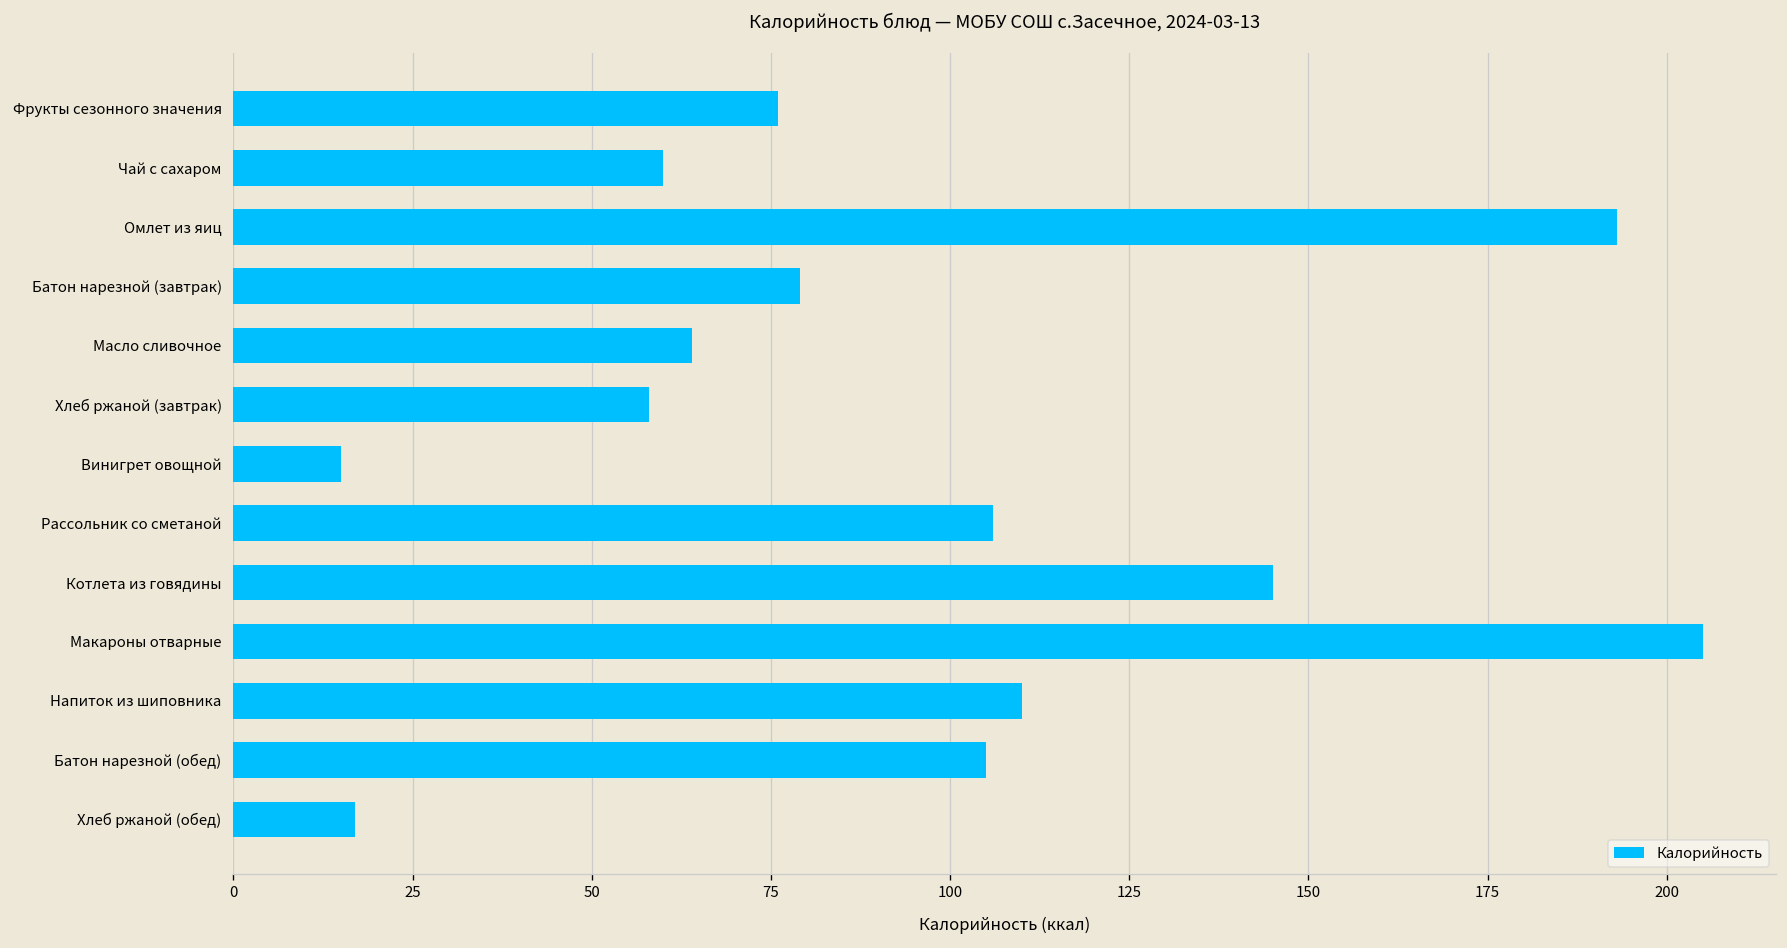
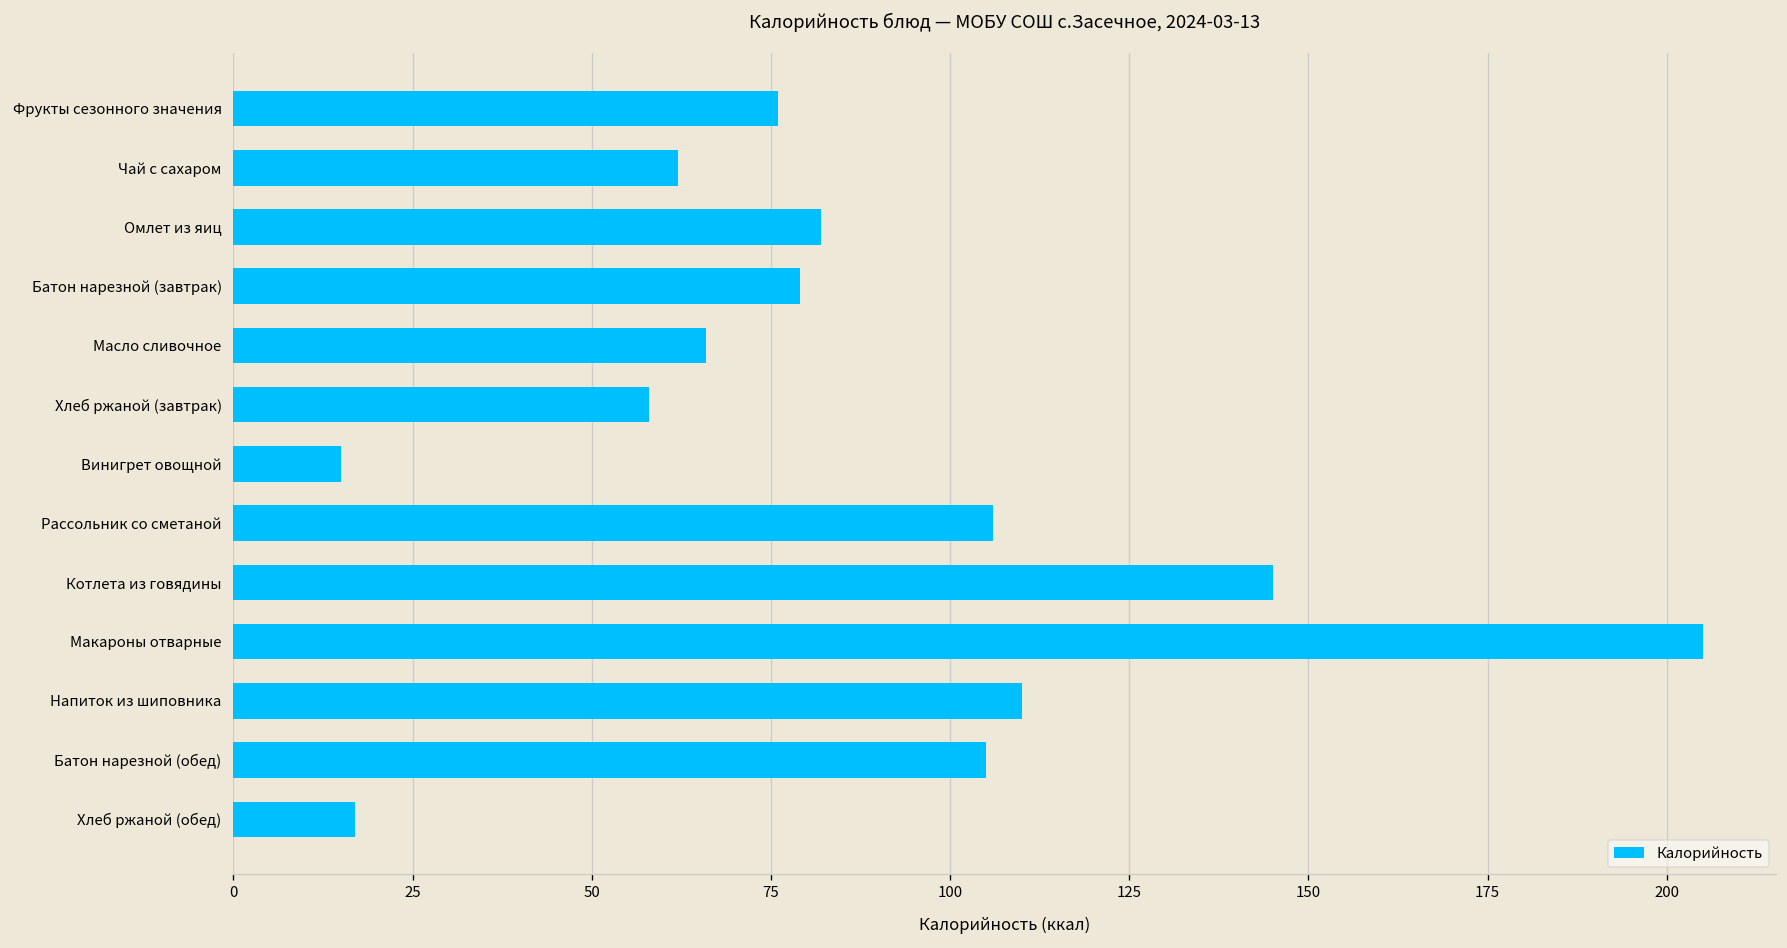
Чай с сахаром: 60 -> 62
Омлет из яиц: 193 -> 82
Масло сливочное: 64 -> 66
